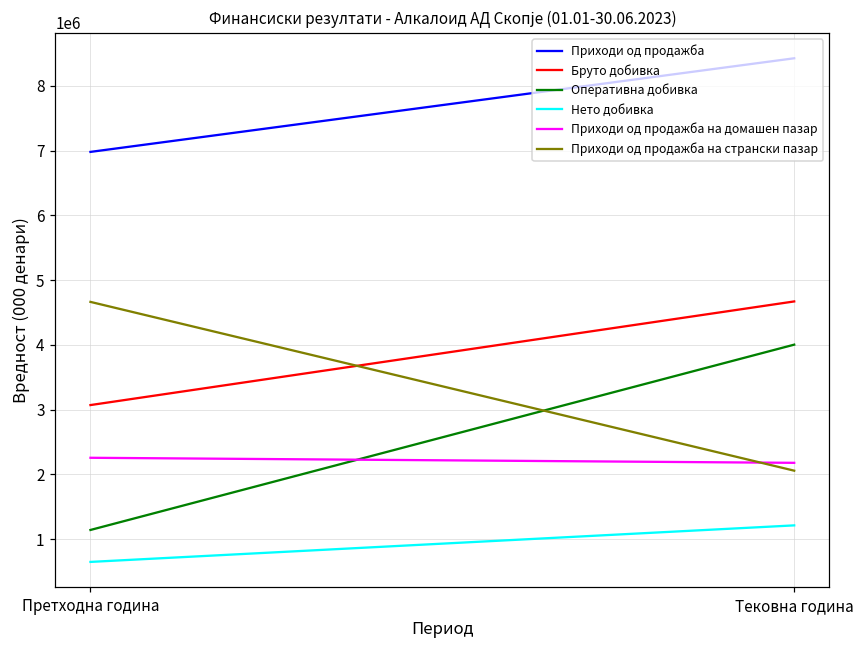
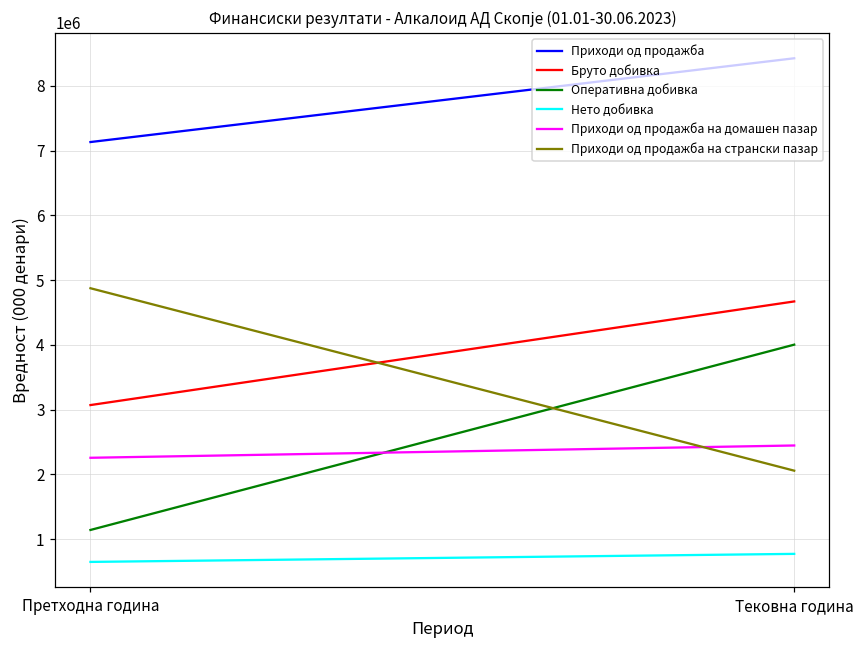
Приходи од продажба, Претходна година: 7000000 -> 7100000
Приходи од продажба на странски пазар, Претходна година: 4700000 -> 4900000
Нето добивка, Тековна година: 1200000 -> 800000
Приходи од продажба на домашен пазар, Тековна година: 2200000 -> 2400000
